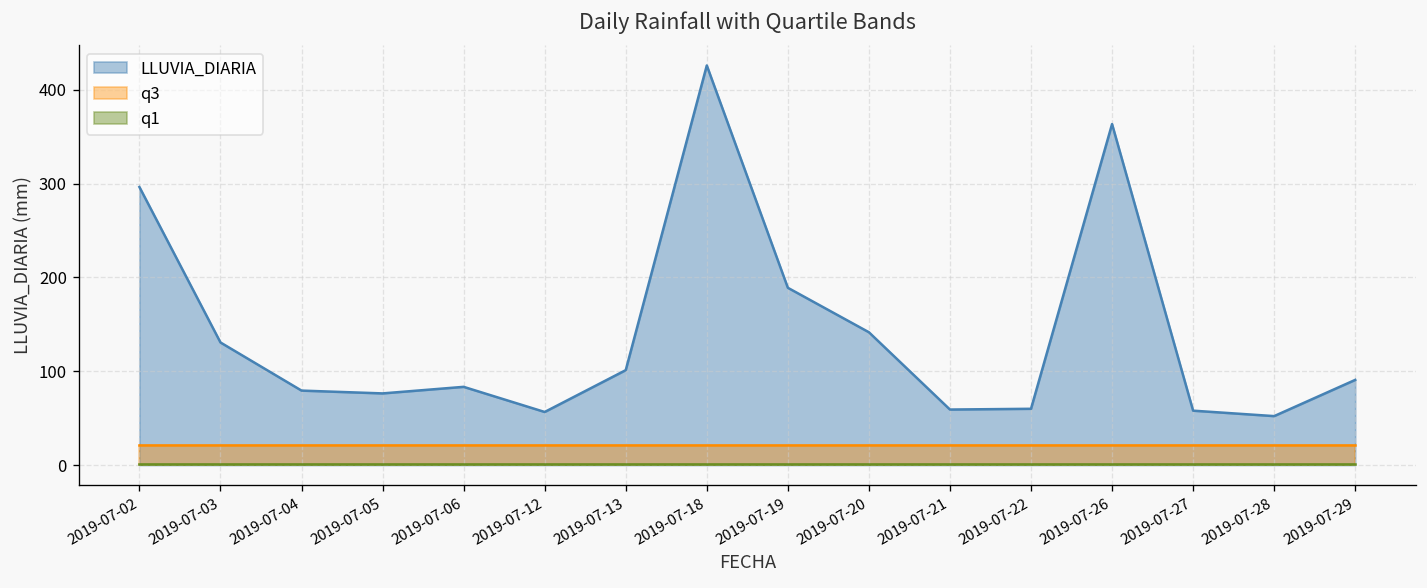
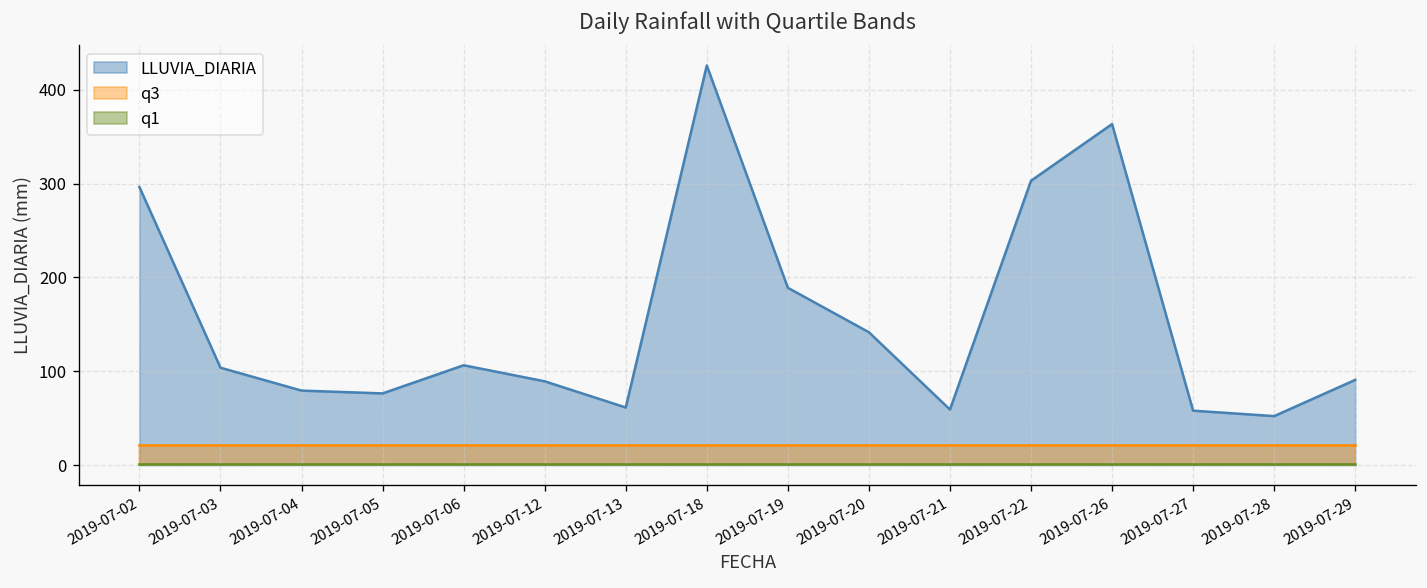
LLUVIA_DIARIA, 2019-07-03: 130 -> 100
LLUVIA_DIARIA, 2019-07-06: 80 -> 110
LLUVIA_DIARIA, 2019-07-12: 60 -> 90
LLUVIA_DIARIA, 2019-07-13: 100 -> 60
LLUVIA_DIARIA, 2019-07-22: 60 -> 300
